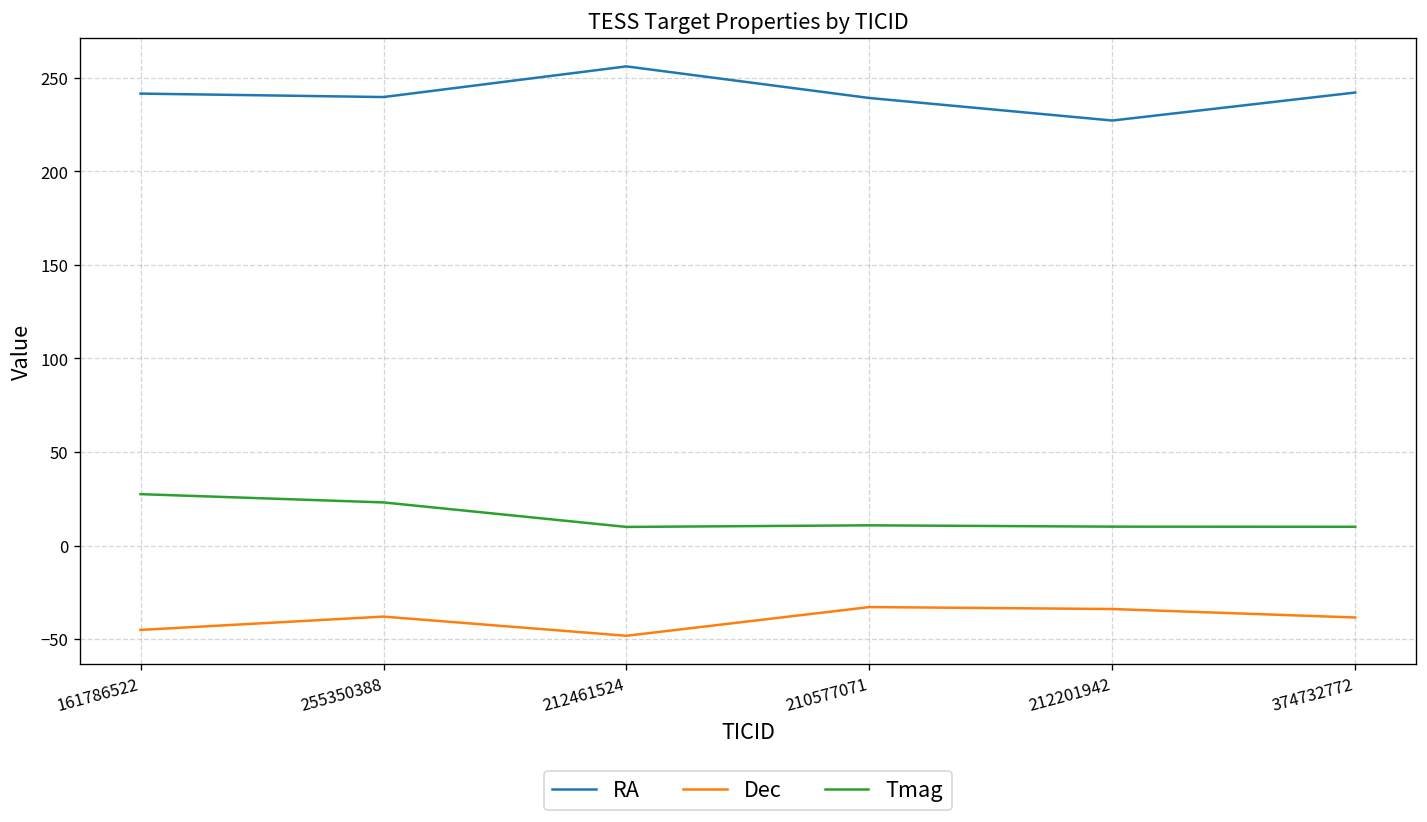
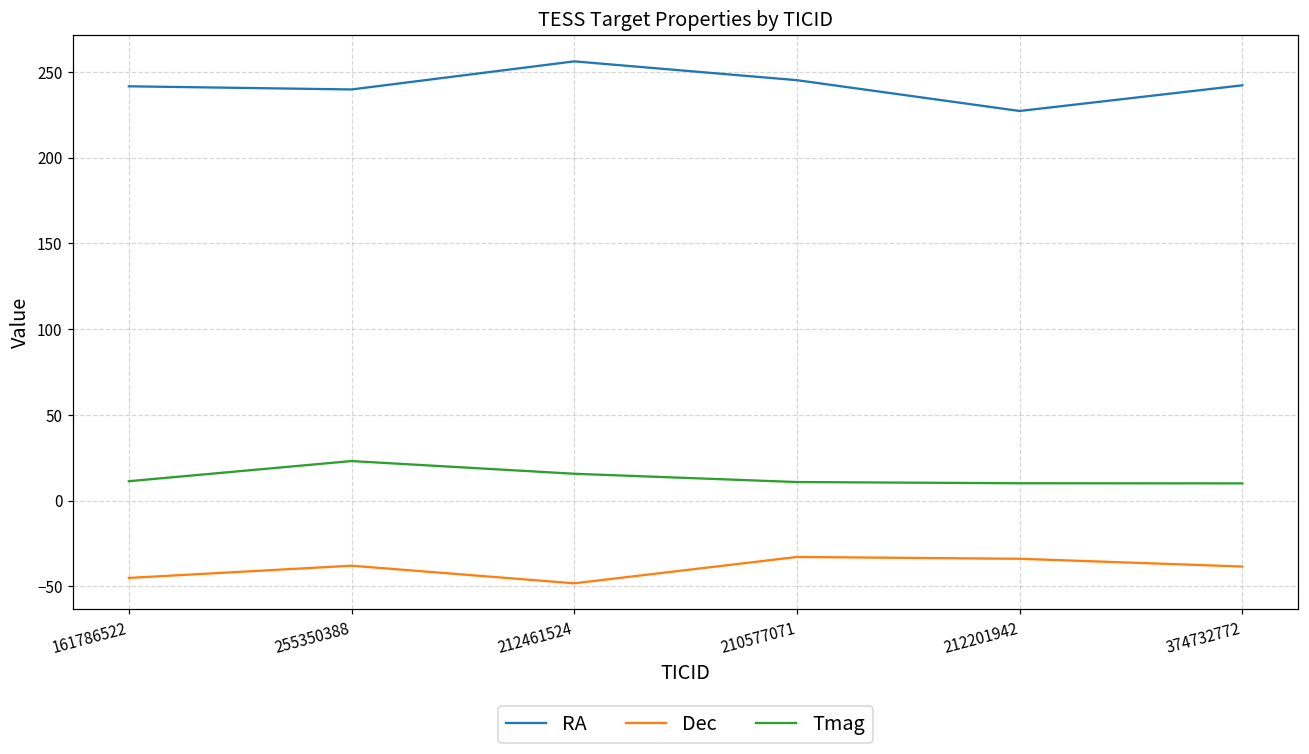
Tmag, 161786522: 27 -> 11
Tmag, 212461524: 10 -> 16
RA, 210577071: 239 -> 245
